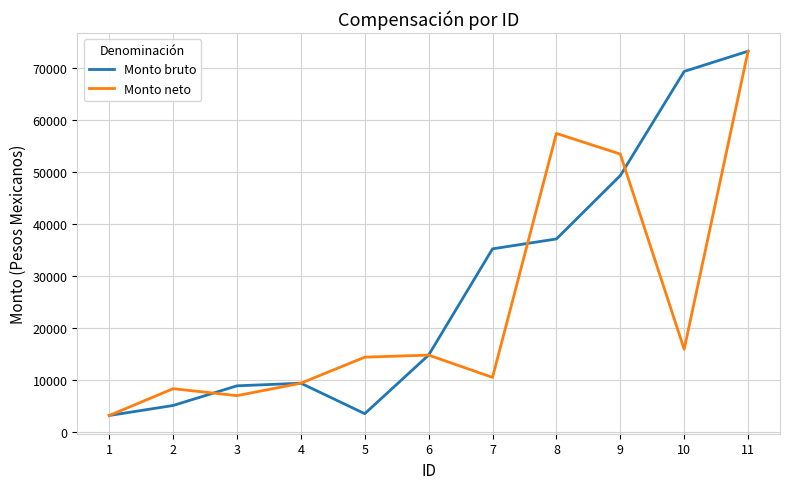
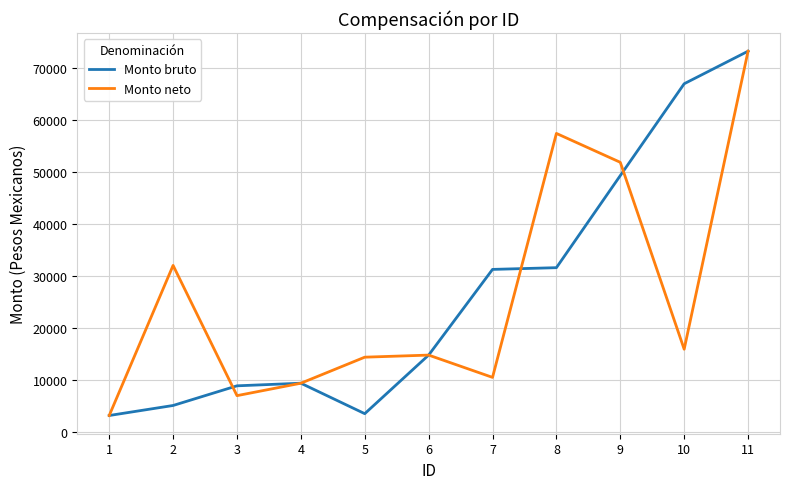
Monto neto, 2: 8000 -> 32000
Monto bruto, 7: 35000 -> 31000
Monto bruto, 8: 37000 -> 32000
Monto neto, 9: 53000 -> 52000
Monto bruto, 10: 69000 -> 67000
